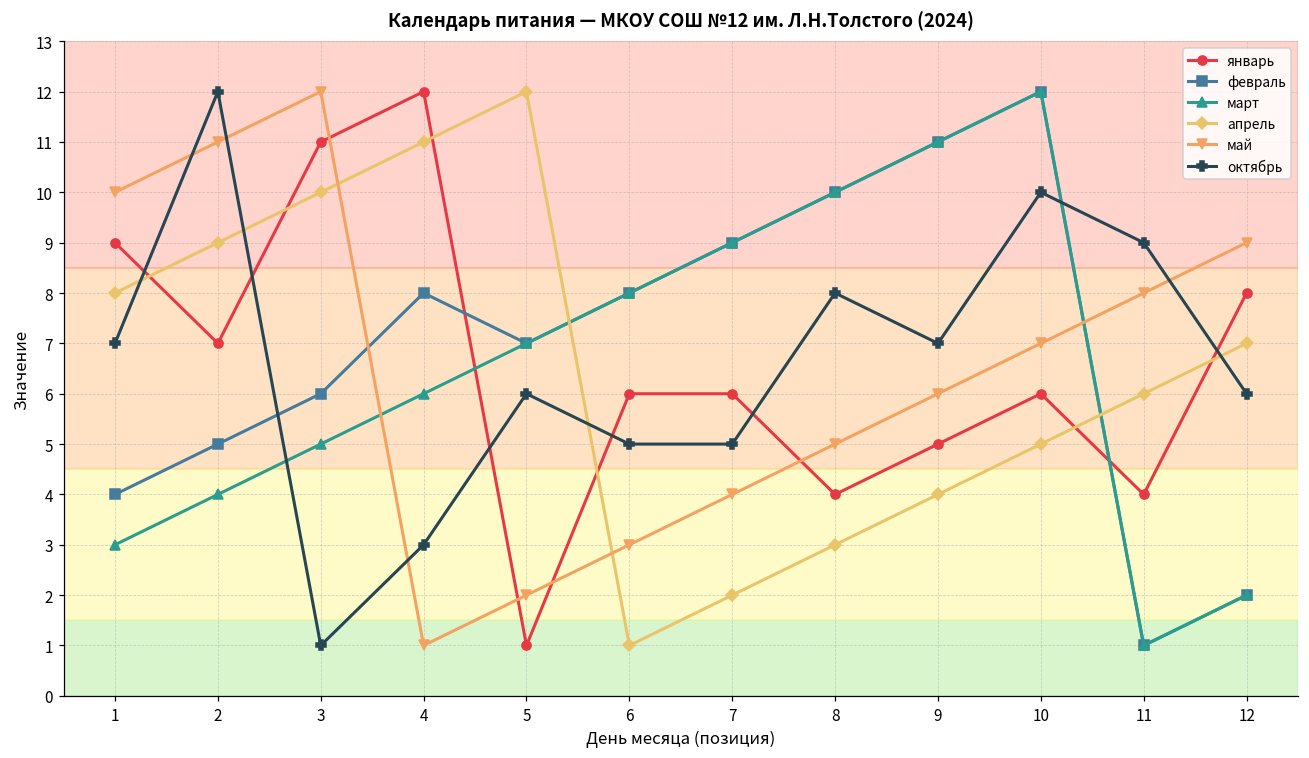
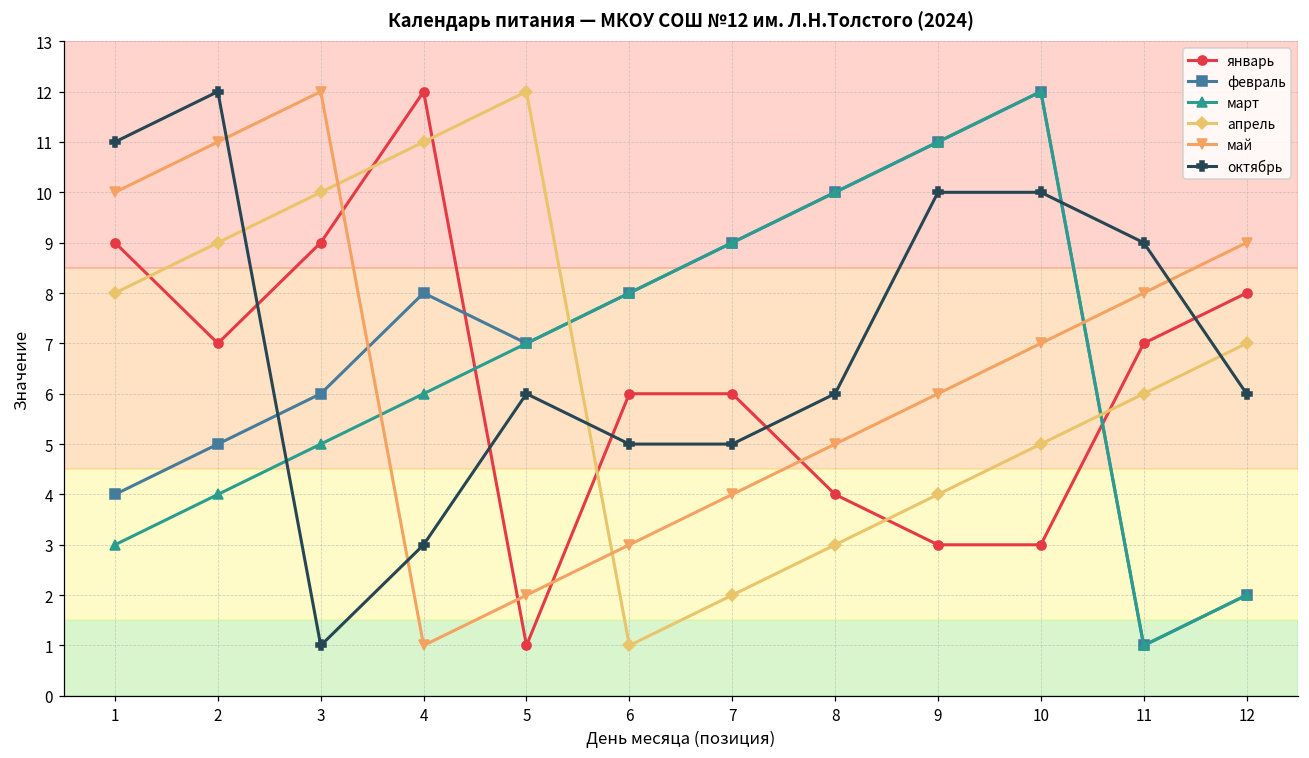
октябрь, 1: 7 -> 11
январь, 3: 11 -> 9
октябрь, 8: 8 -> 6
январь, 9: 5 -> 3
октябрь, 9: 7 -> 10
январь, 10: 6 -> 3
январь, 11: 4 -> 7
